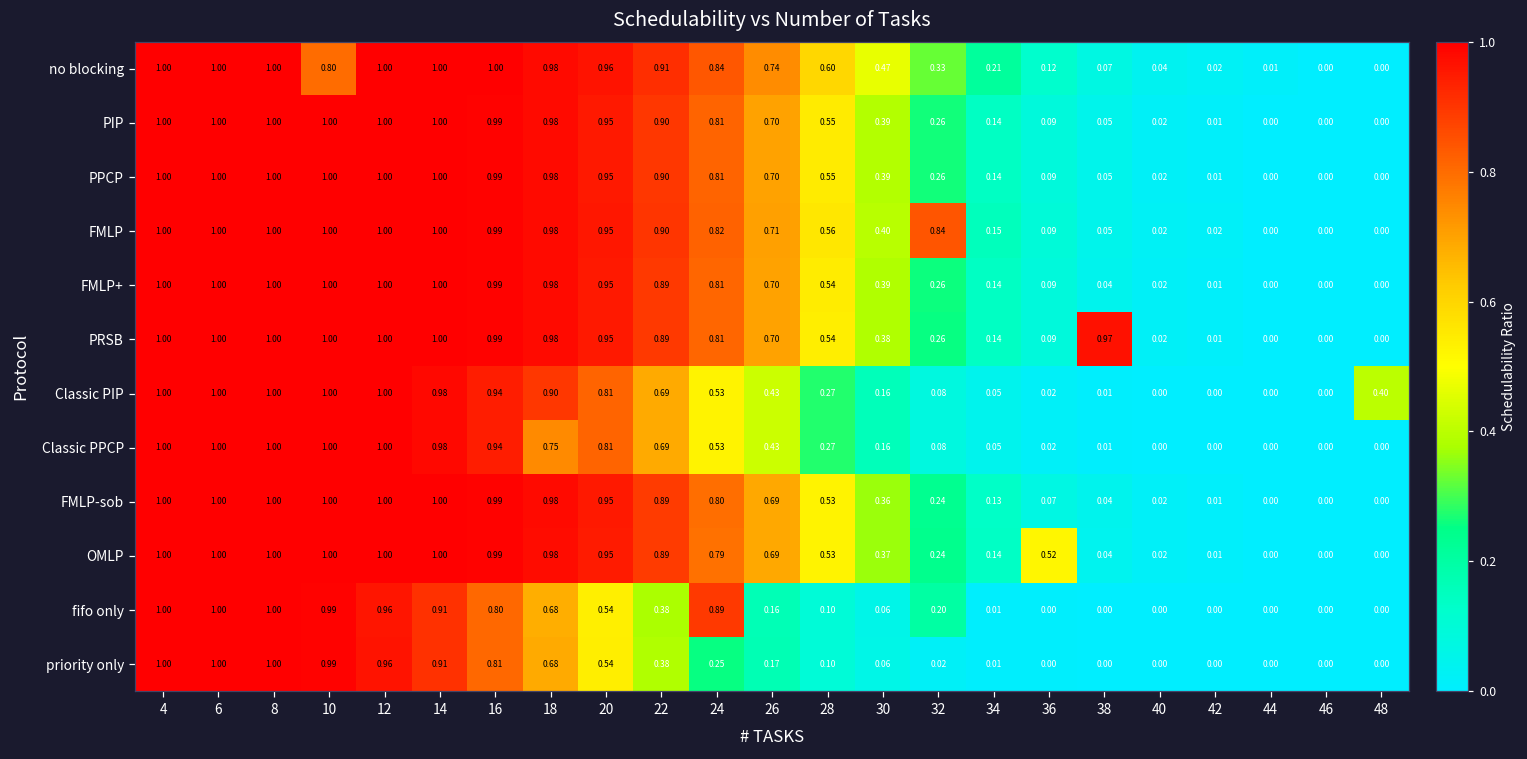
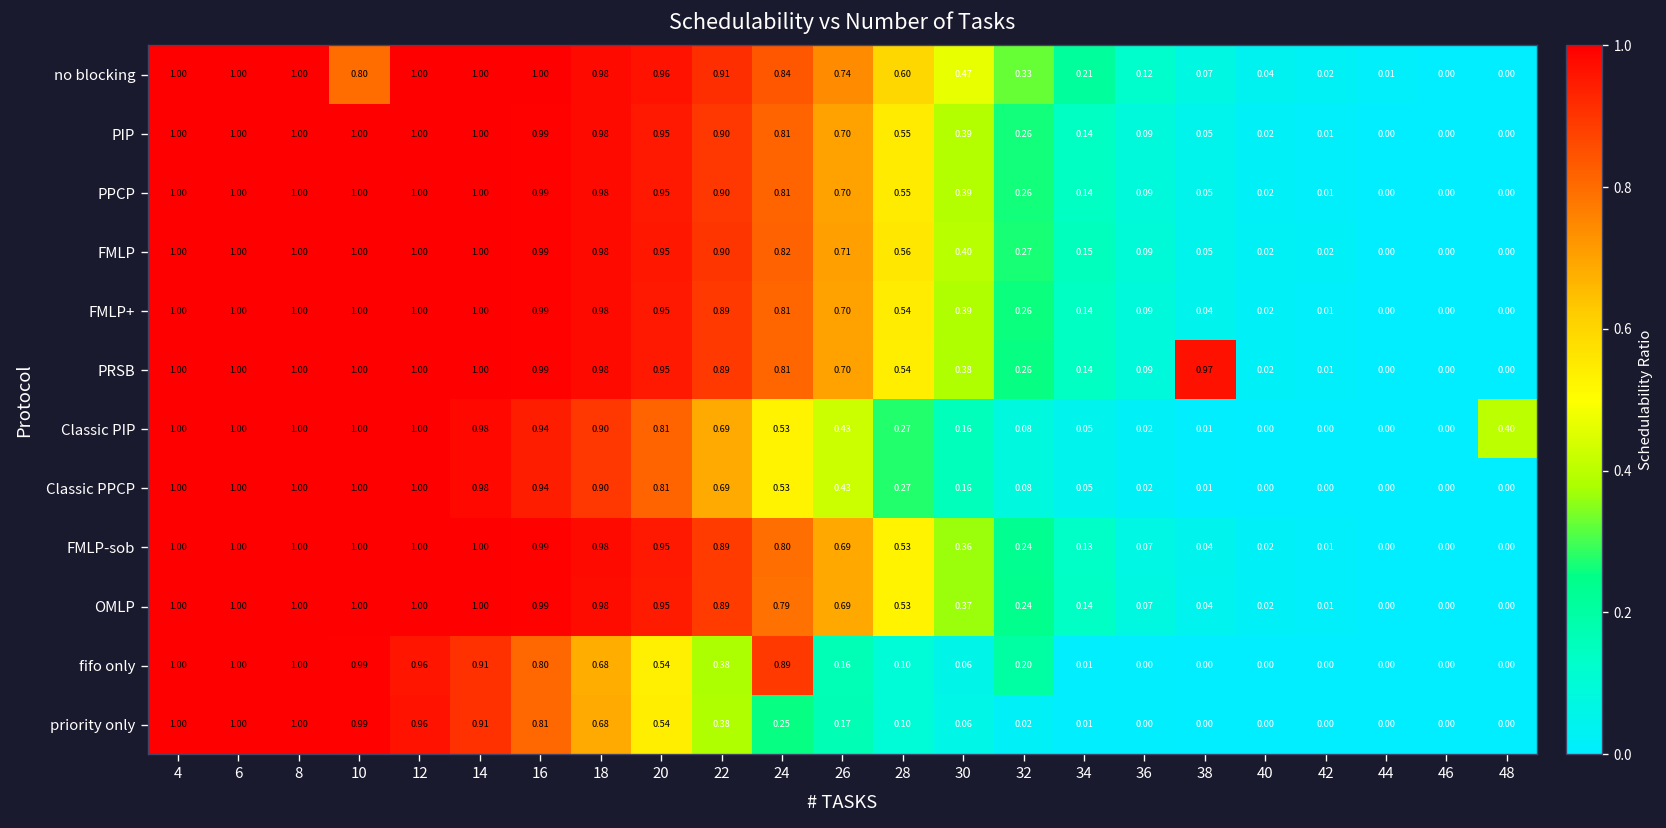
FMLP, 32: 0.84 -> 0.27
Classic PPCP, 18: 0.75 -> 0.90
OMLP, 36: 0.52 -> 0.07
